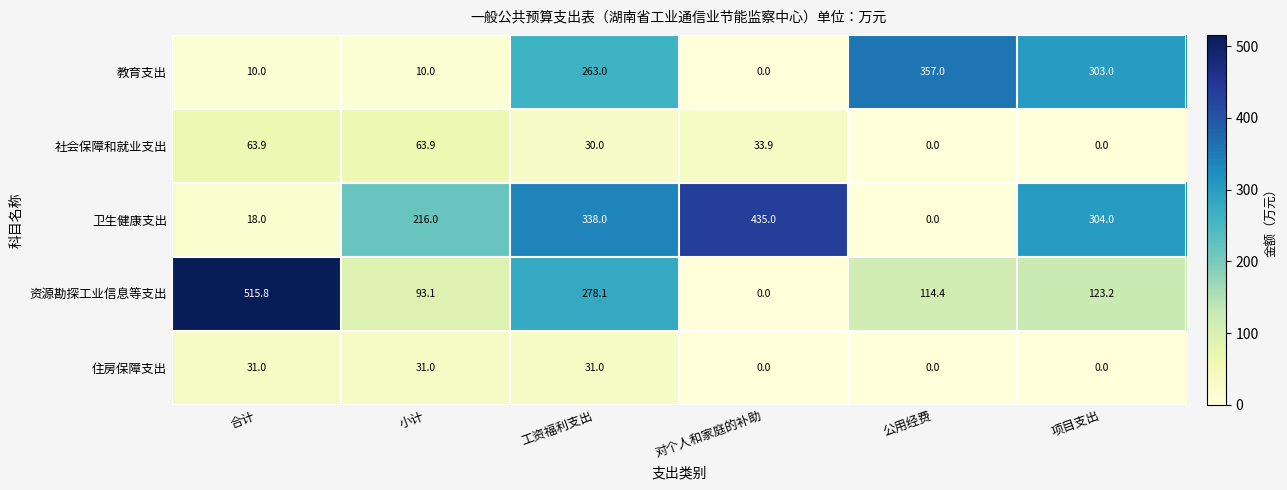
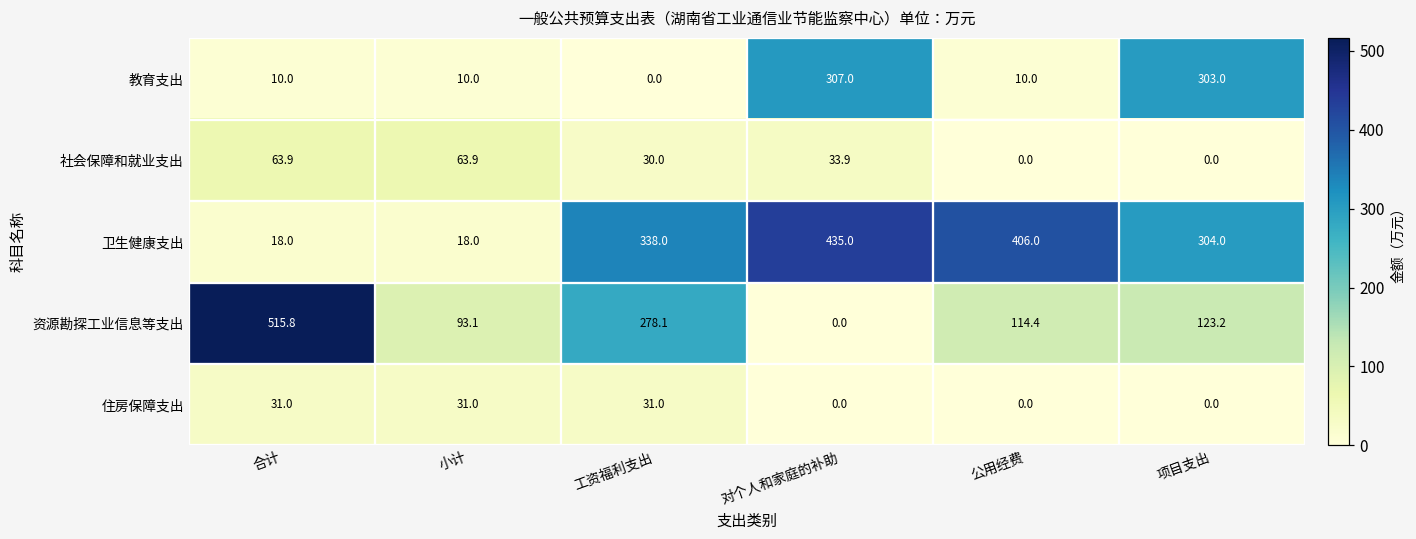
教育支出, 工资福利支出: 263.0 -> 0.0
教育支出, 对个人和家庭的补助: 0.0 -> 307.0
教育支出, 公用经费: 357.0 -> 10.0
卫生健康支出, 小计: 216.0 -> 18.0
卫生健康支出, 公用经费: 0.0 -> 406.0
